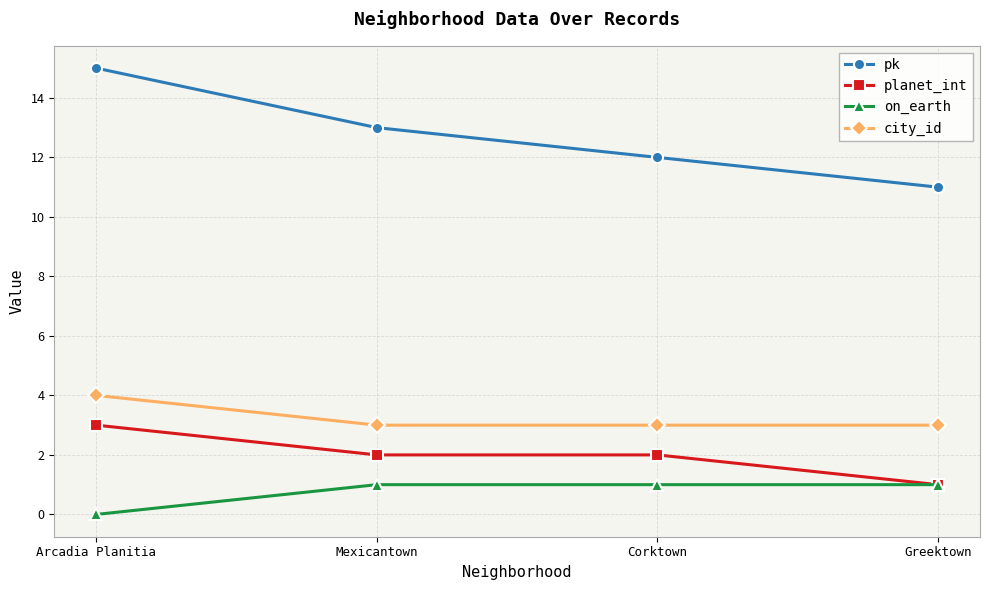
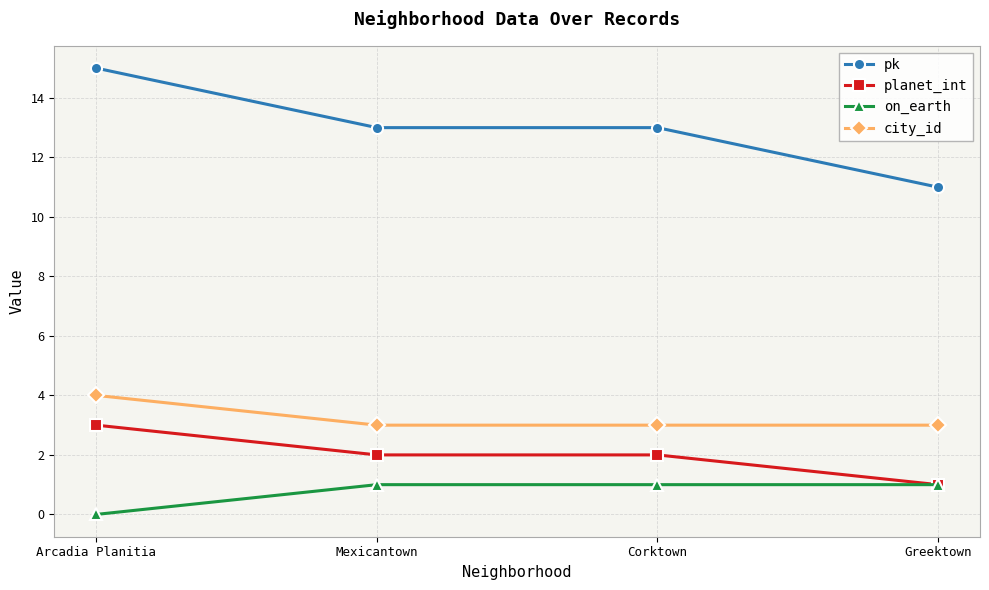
pk, Corktown: 12 -> 13
